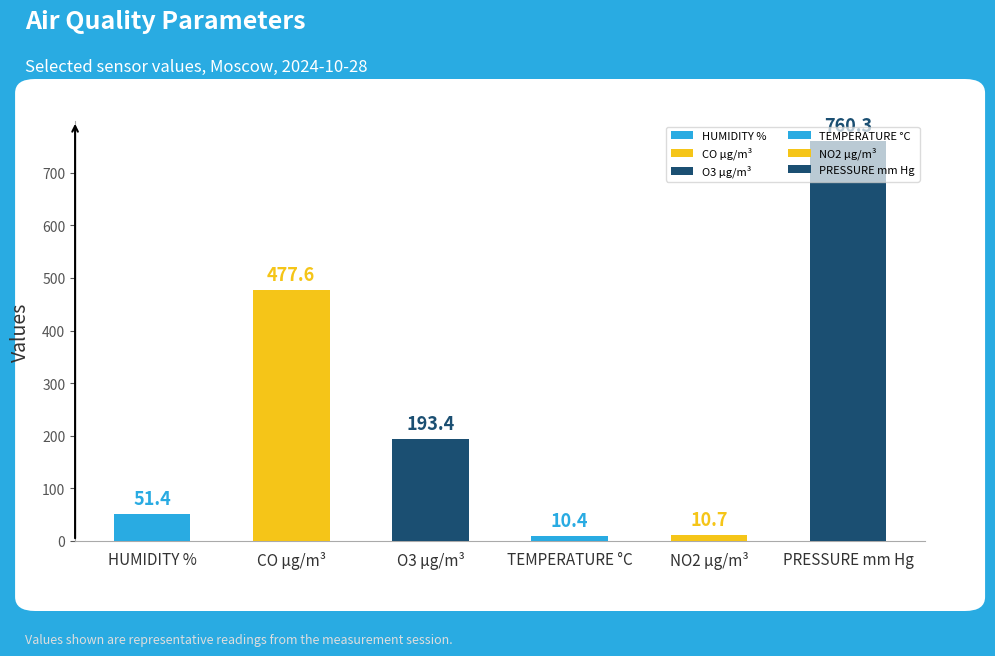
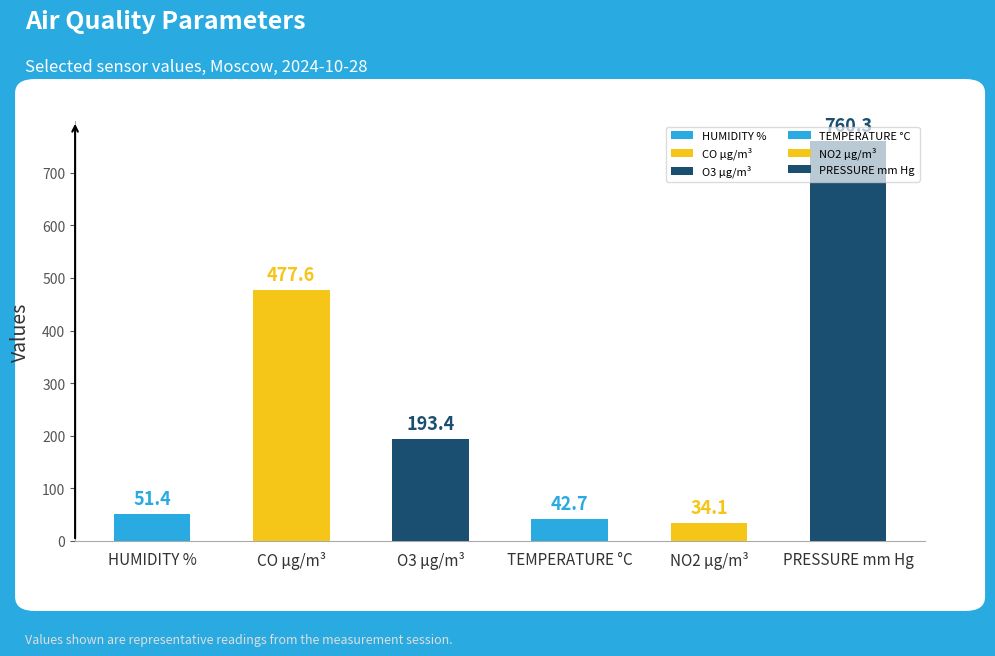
TEMPERATURE °C: 10.4 -> 42.7
NO2 µg/m³: 10.7 -> 34.1
